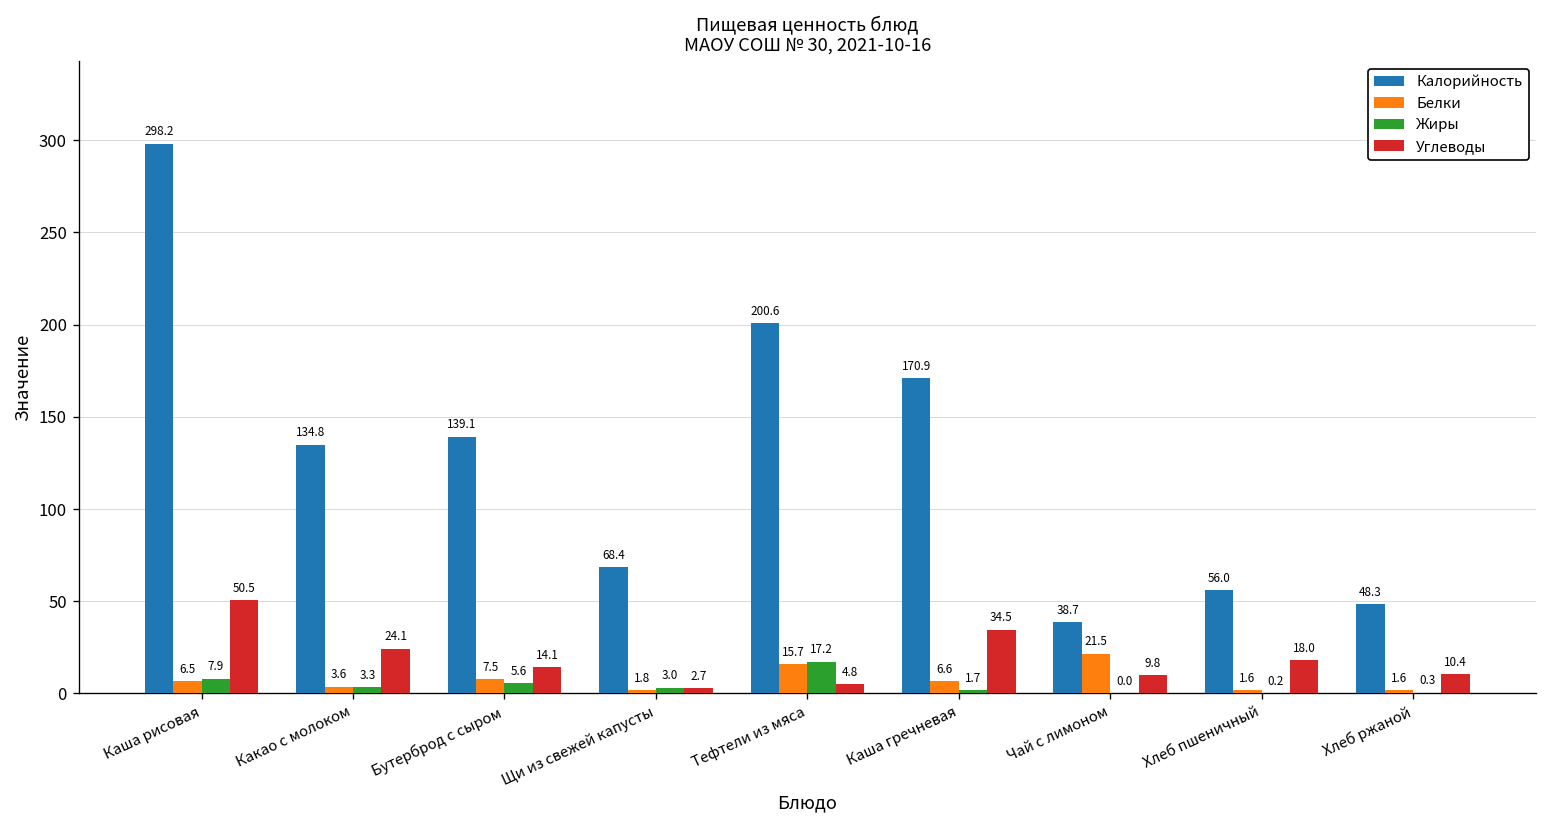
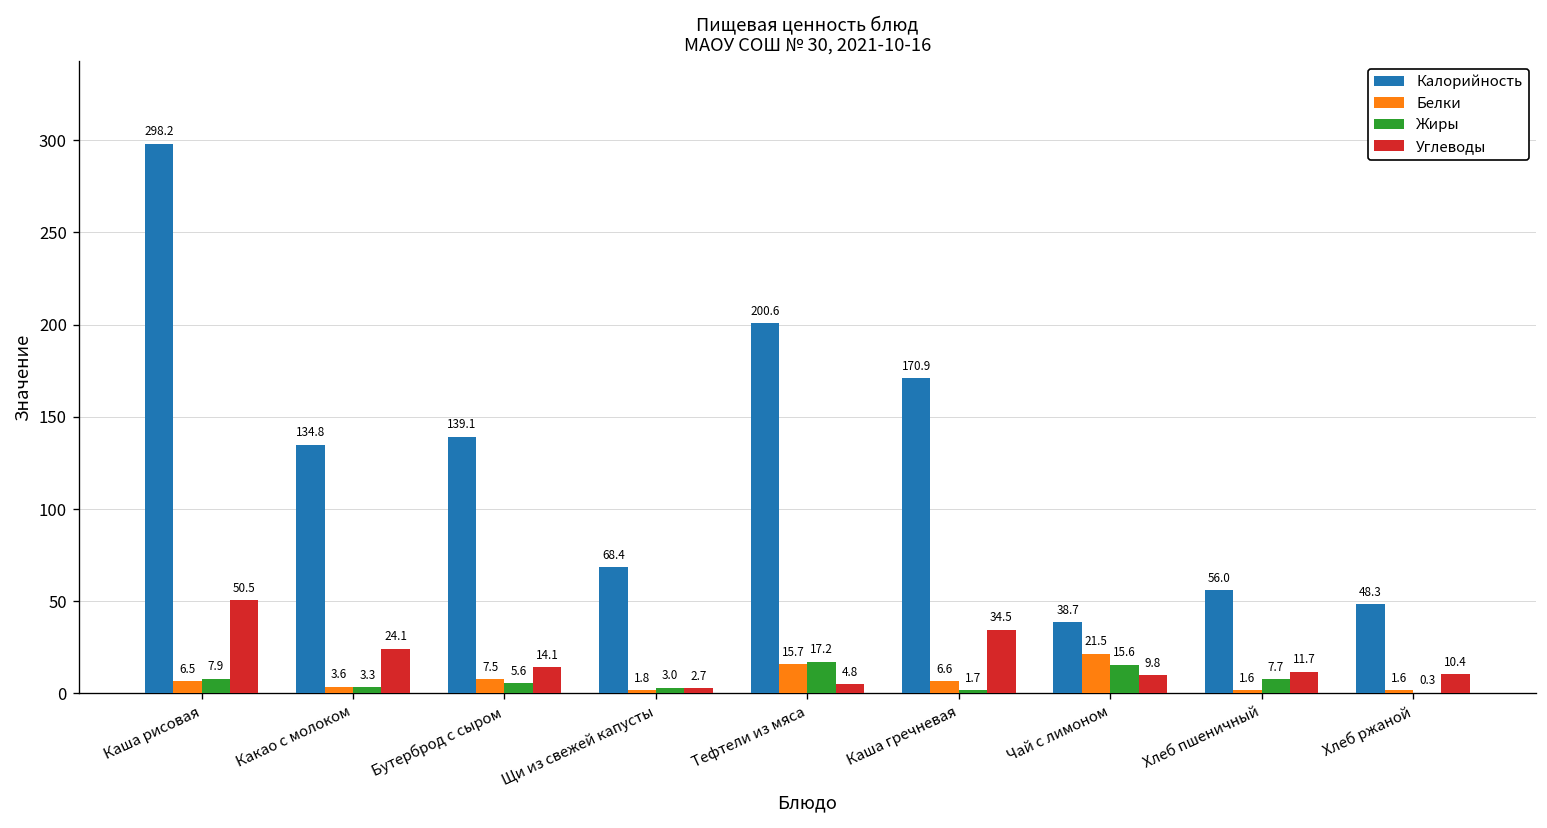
Жиры, Чай с лимоном: 0.0 -> 15.6
Жиры, Хлеб пшеничный: 0.2 -> 7.7
Углеводы, Хлеб пшеничный: 18.0 -> 11.7
